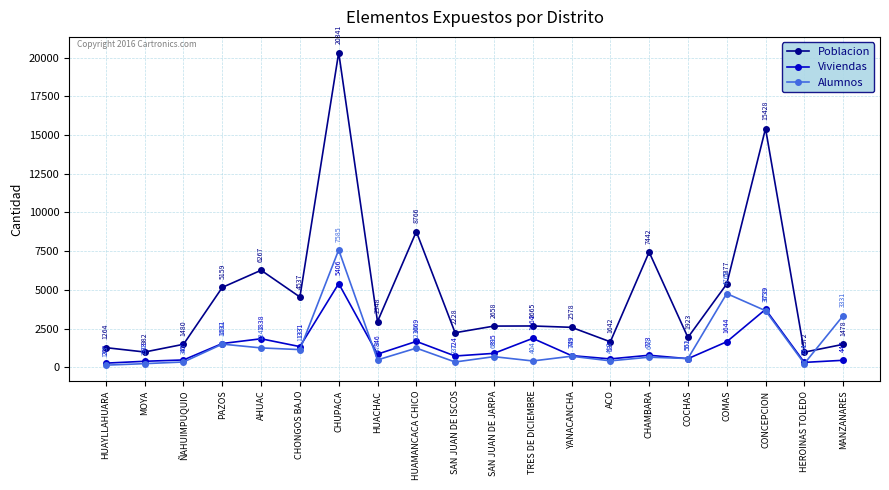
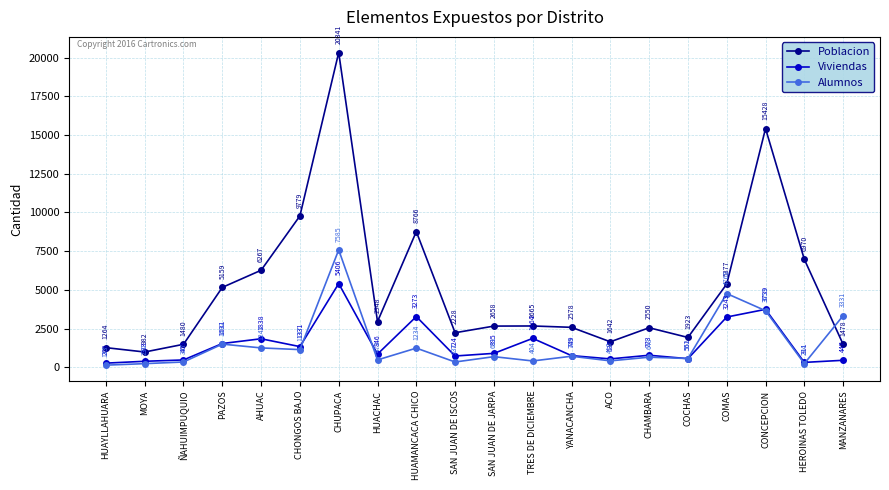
Poblacion, CHONGOS BAJO: 4537 -> 9779
Viviendas, HUAMANCACA CHICO: 1669 -> 3273
Poblacion, CHAMBARA: 7442 -> 2550
Viviendas, COMAS: 1644 -> 3243
Poblacion, HEROINAS TOLEDO: 972 -> 6970
